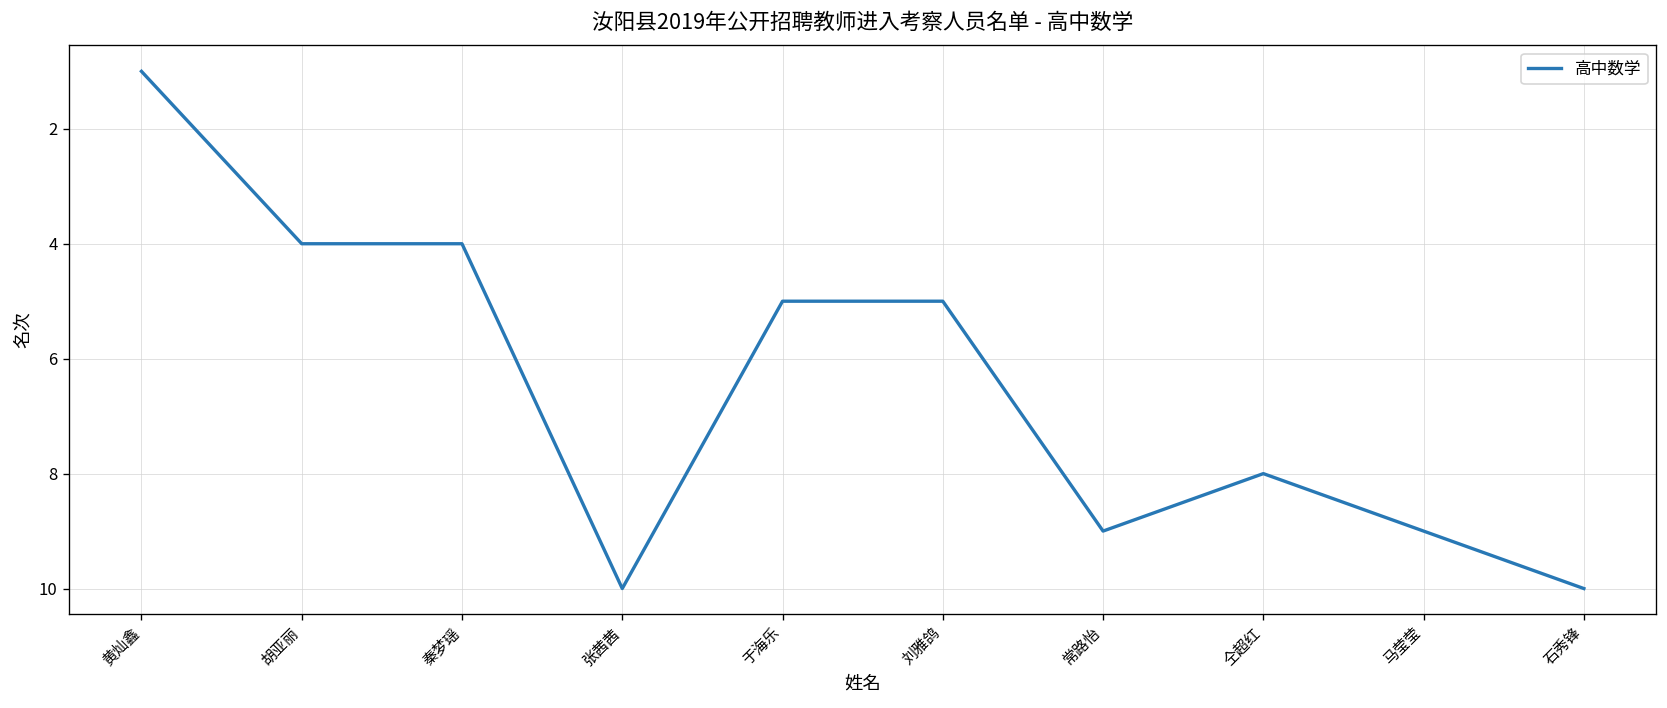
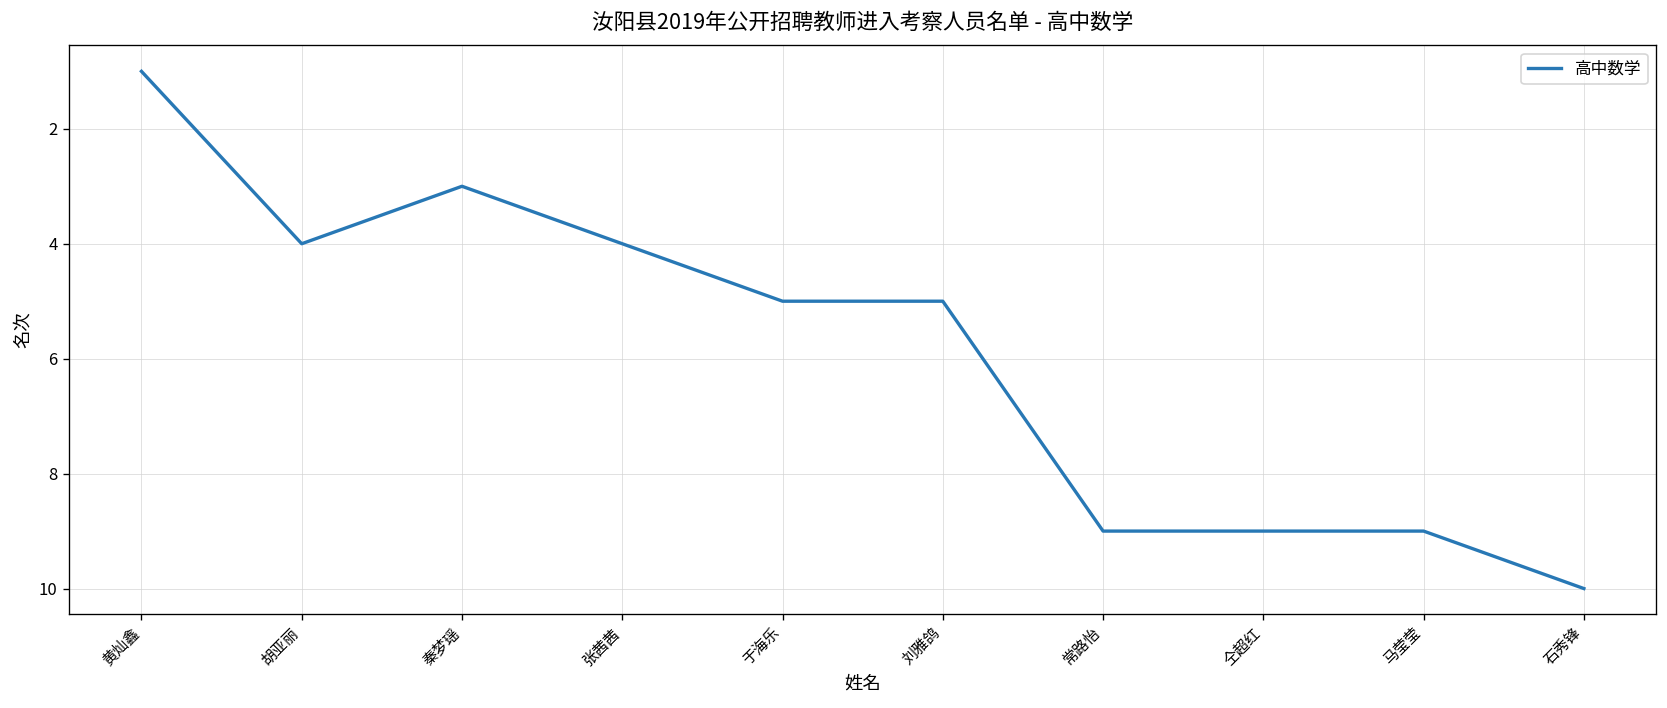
秦梦瑶: 4 -> 3
张茜茜: 10 -> 4
仝超红: 8 -> 9
